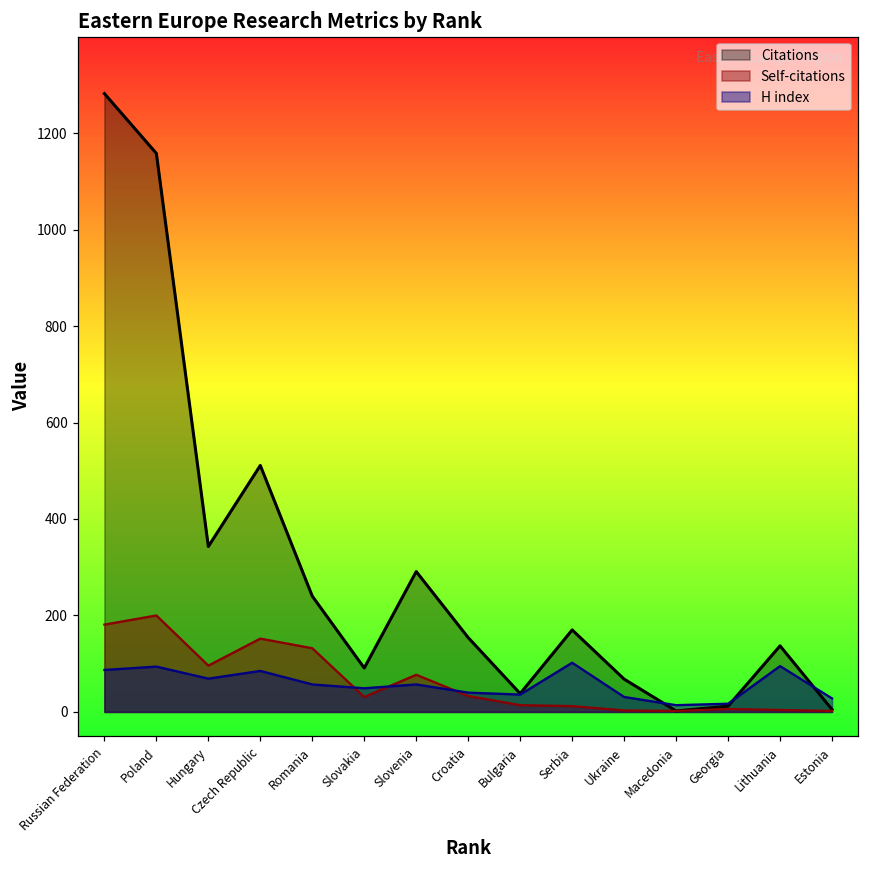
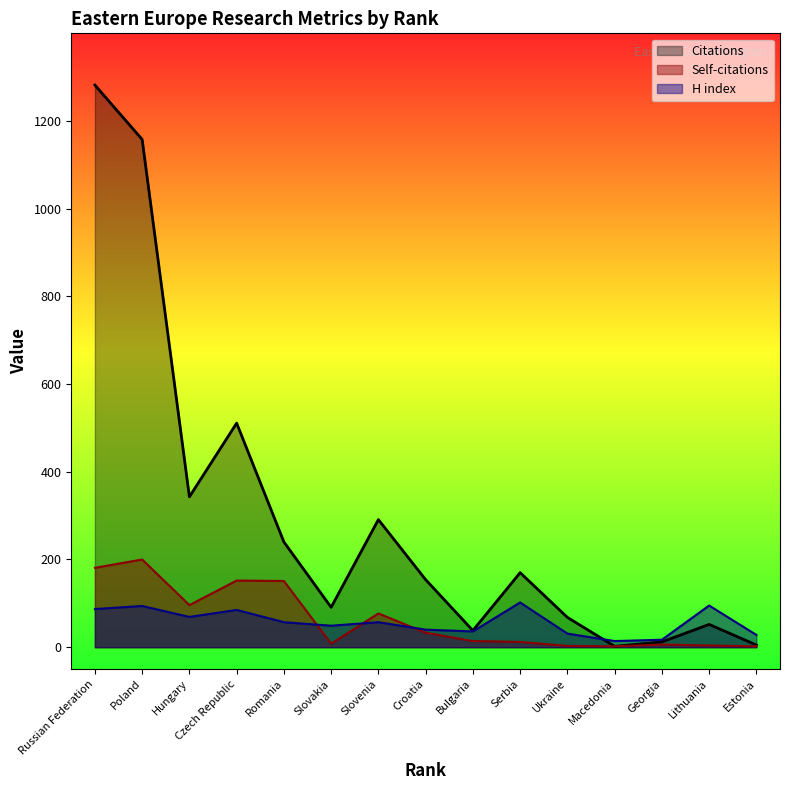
Self-citations, Romania: 130 -> 150
Self-citations, Slovakia: 30 -> 10
Citations, Lithuania: 140 -> 50
